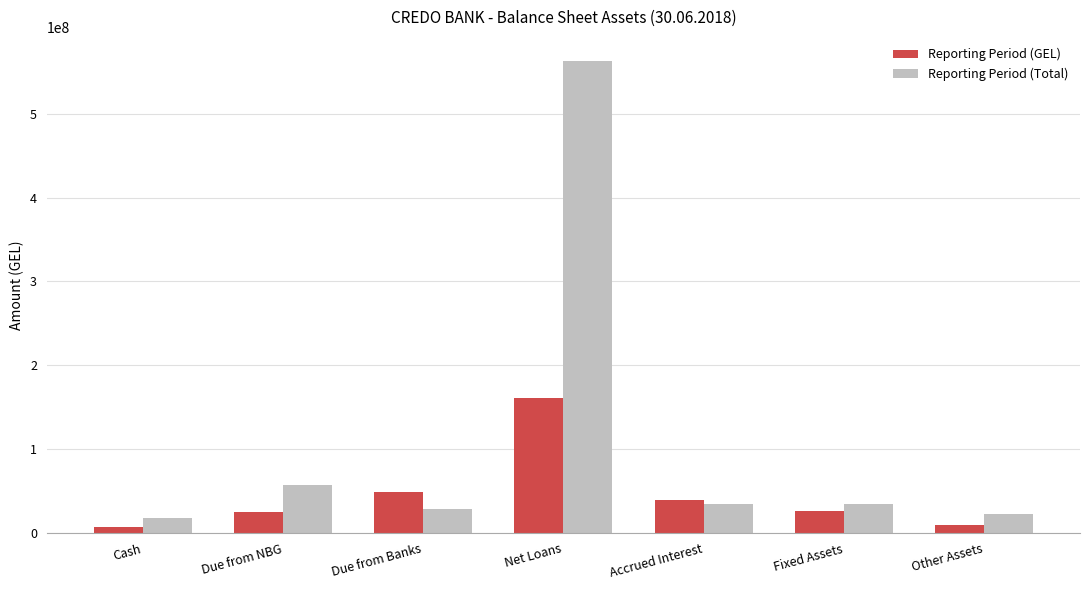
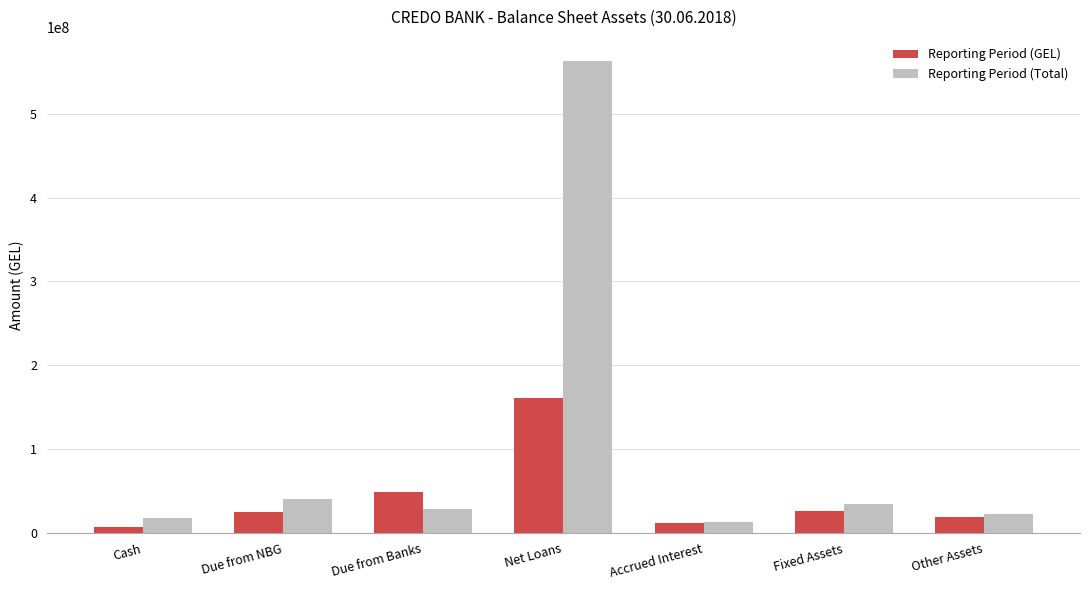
Reporting Period (Total), Due from NBG: 60000000 -> 40000000
Reporting Period (GEL), Accrued Interest: 40000000 -> 10000000
Reporting Period (Total), Accrued Interest: 30000000 -> 10000000
Reporting Period (GEL), Other Assets: 10000000 -> 20000000
